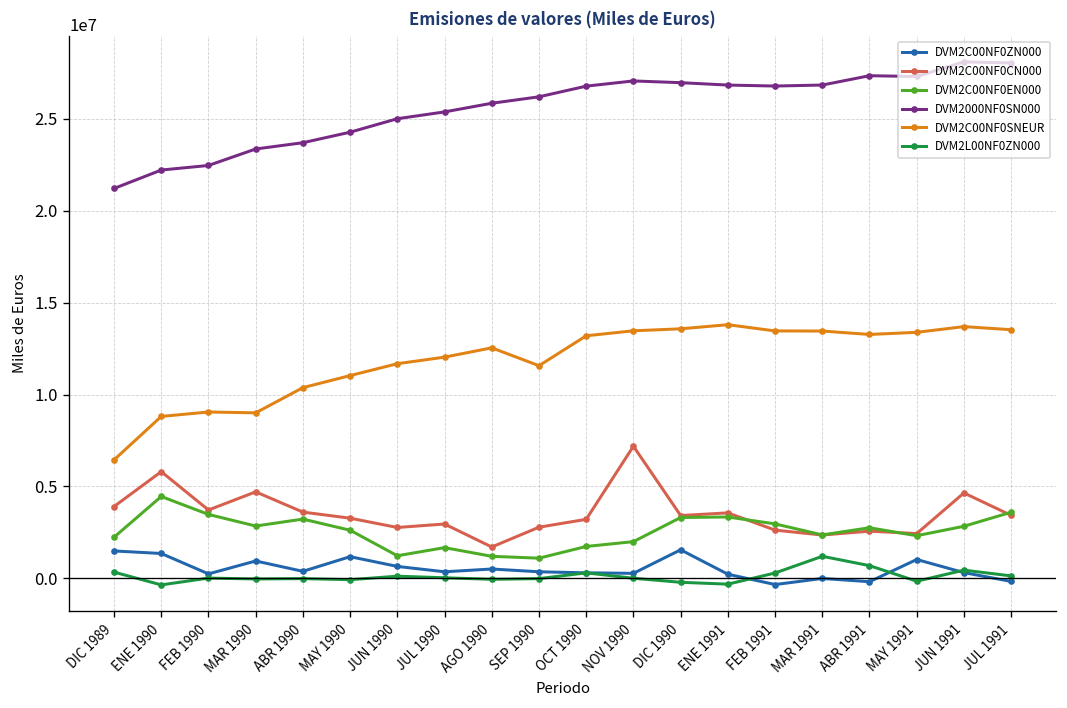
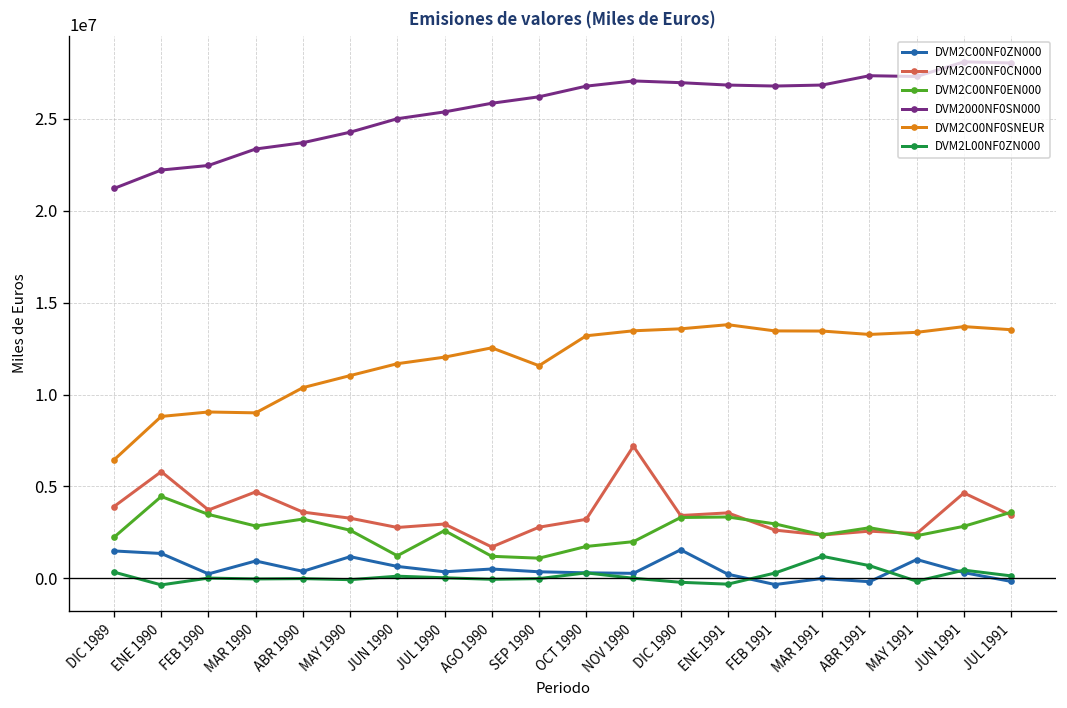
DVM2C00NF0EN000, JUL 1990: 1700000 -> 2600000
